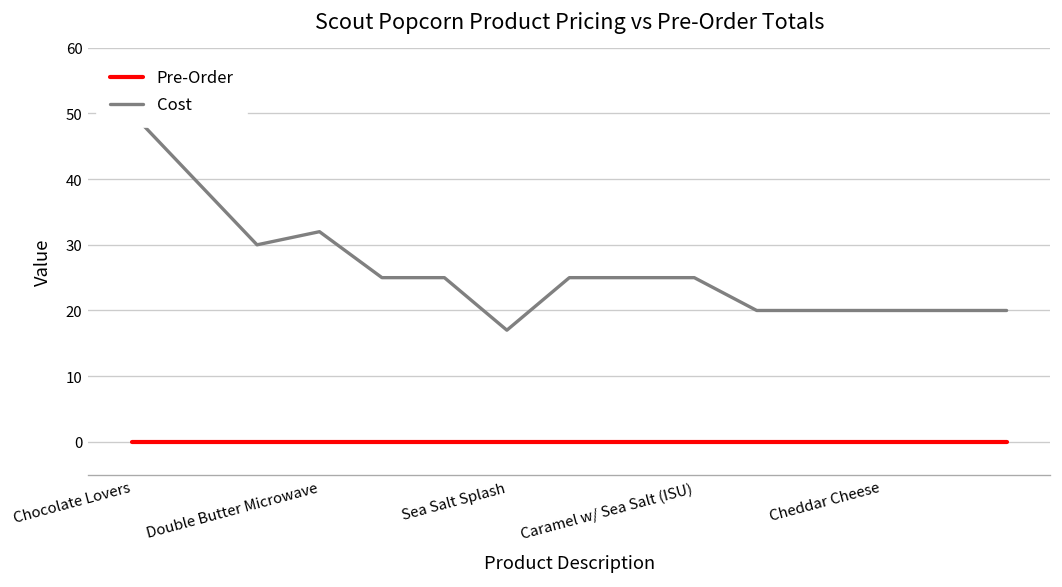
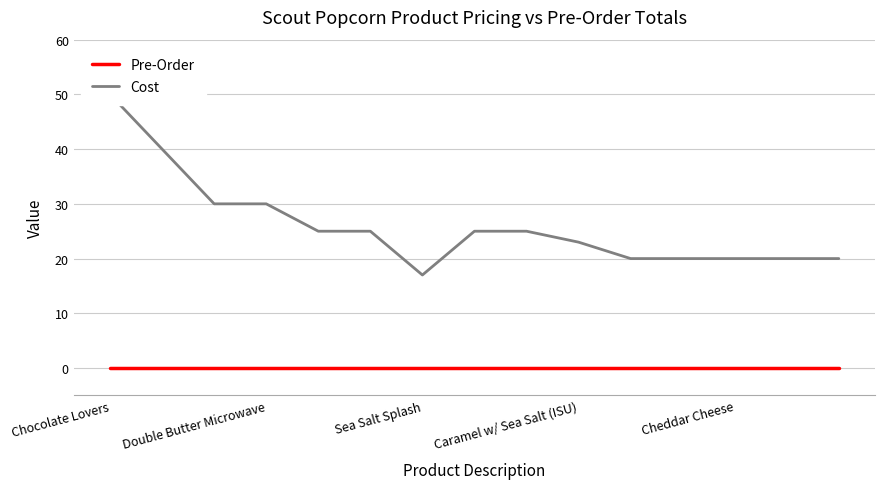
Cost, Double Butter Microwave: 32 -> 30
Cost, Caramel w/ Sea Salt (ISU): 25 -> 23
